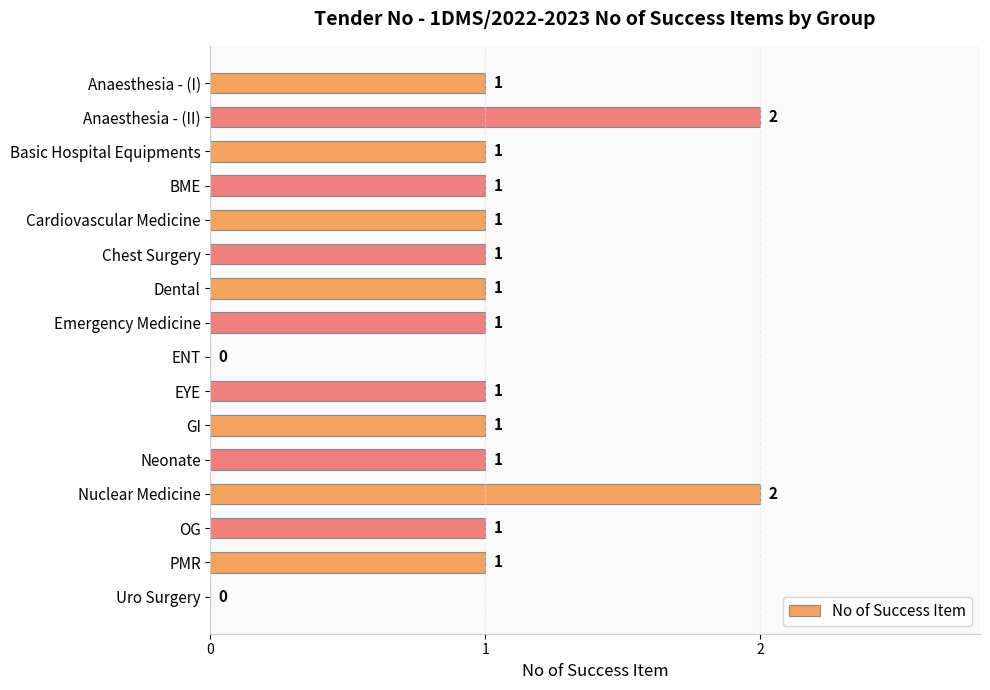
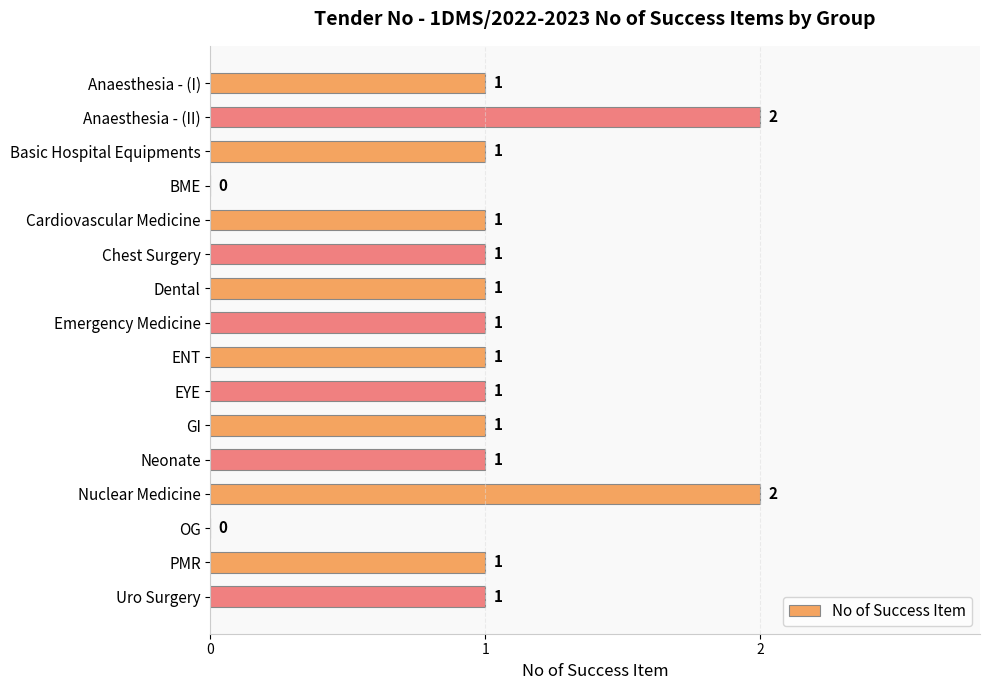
BME: 1 -> 0
ENT: 0 -> 1
OG: 1 -> 0
Uro Surgery: 0 -> 1
